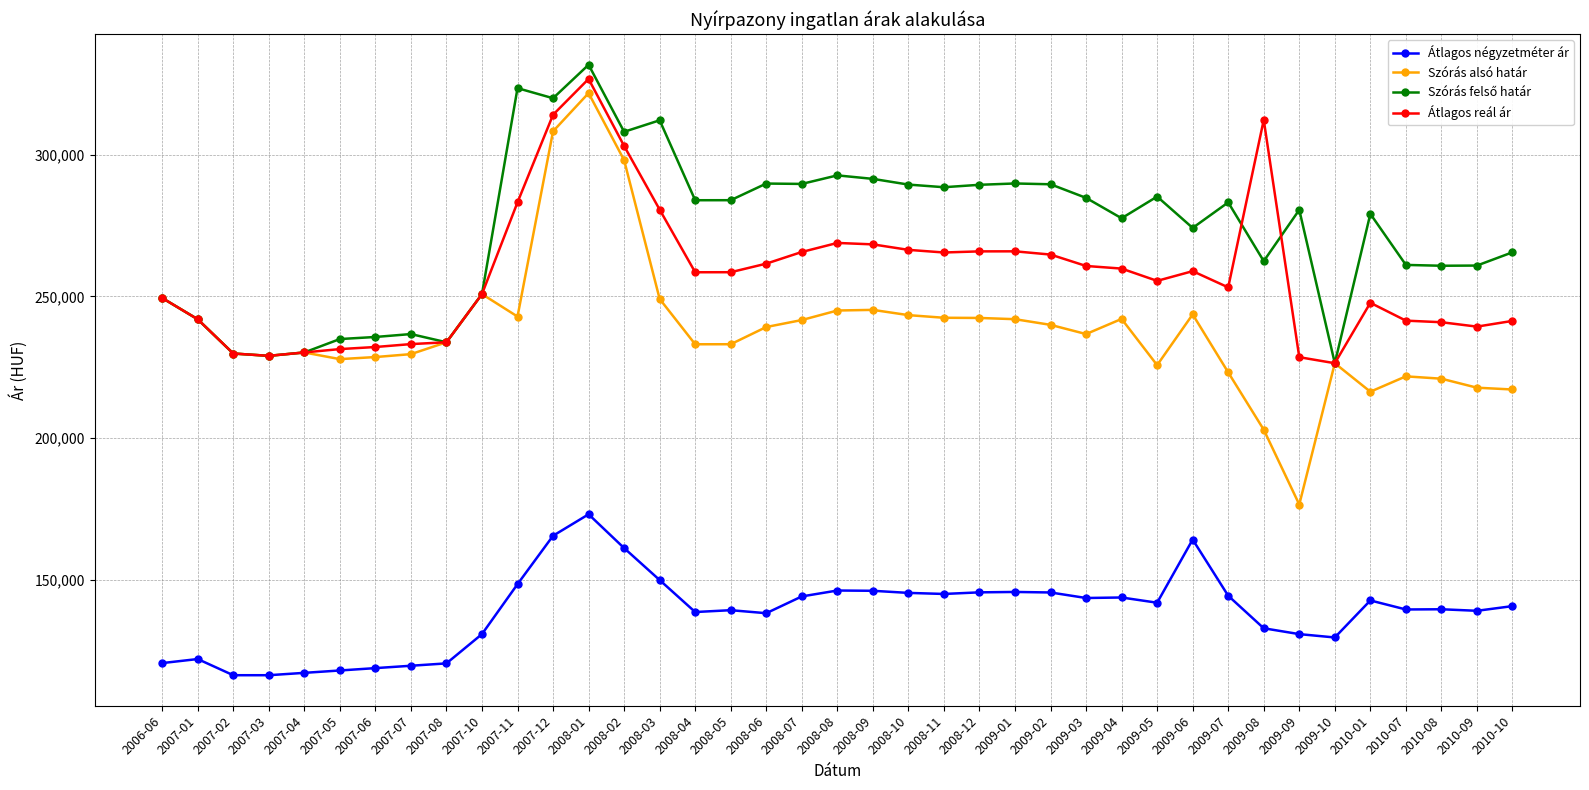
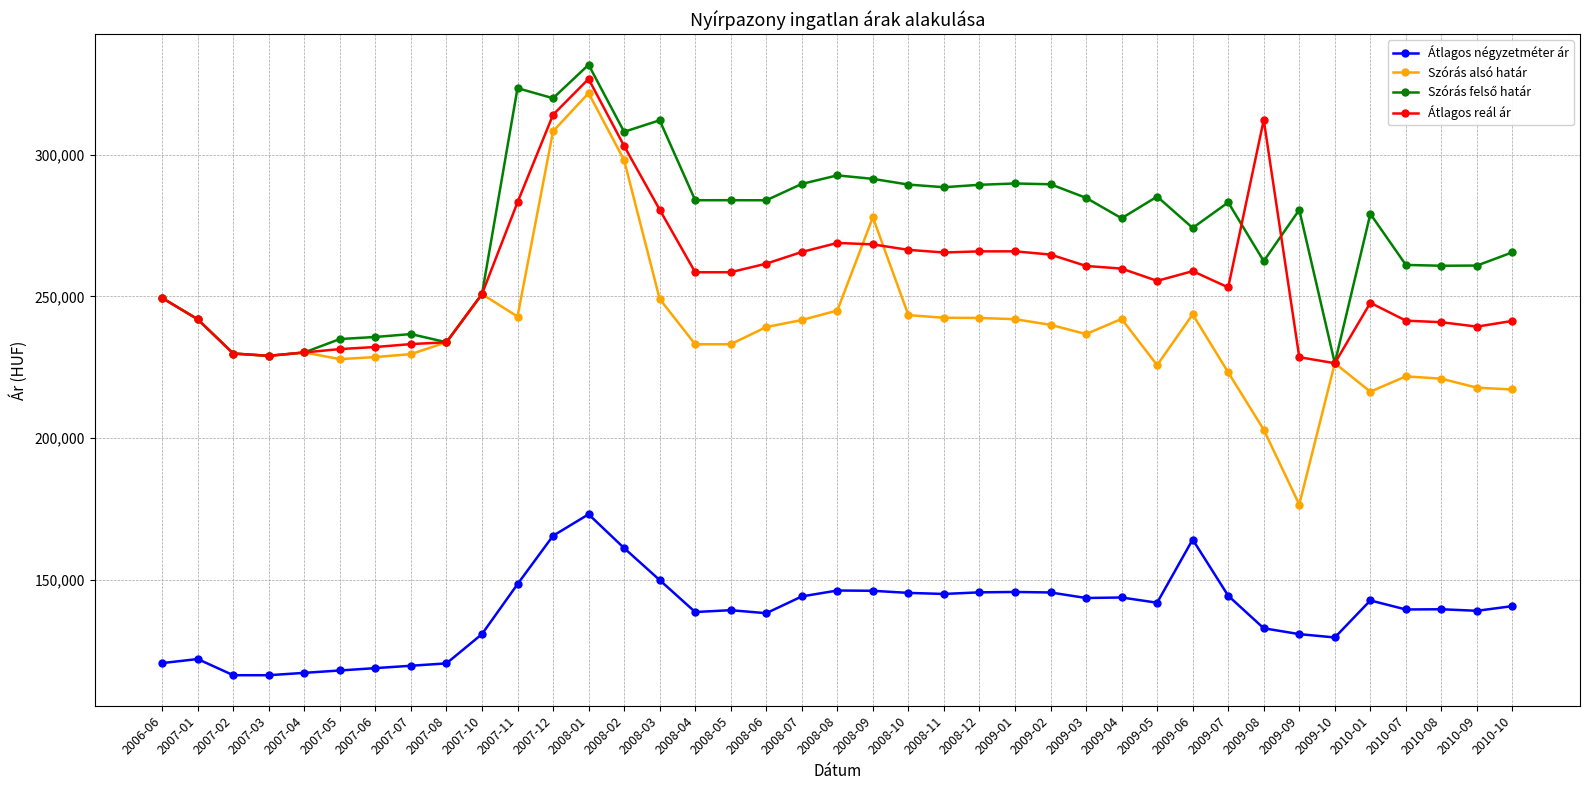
Szórás felső határ, 2008-06: 290,000 -> 284,000
Szórás alsó határ, 2008-09: 245,000 -> 278,000
